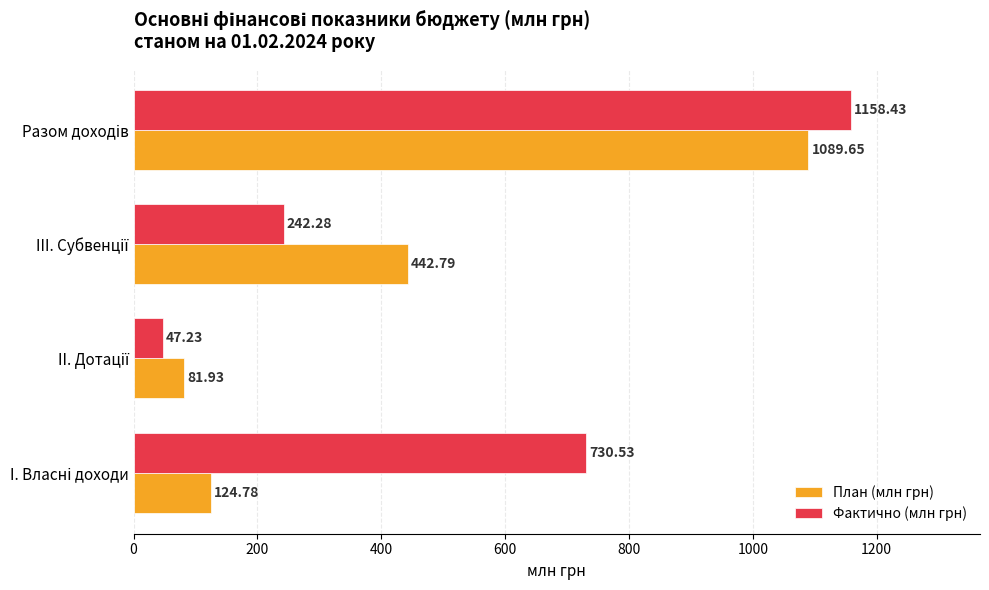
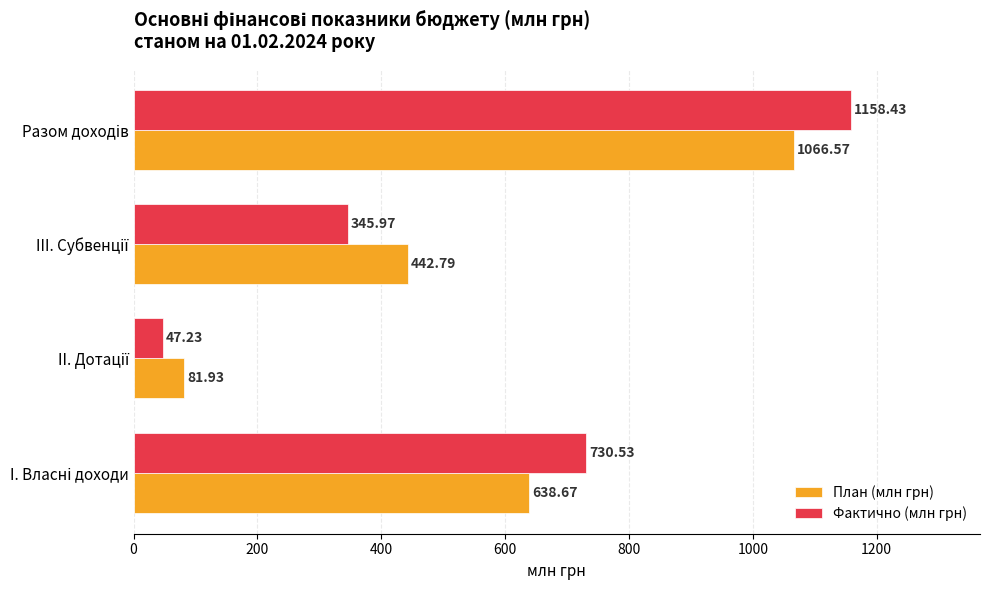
План (млн грн), Разом доходів: 1089.65 -> 1066.57
Фактично (млн грн), III. Субвенції: 242.28 -> 345.97
План (млн грн), І. Власні доходи: 124.78 -> 638.67
